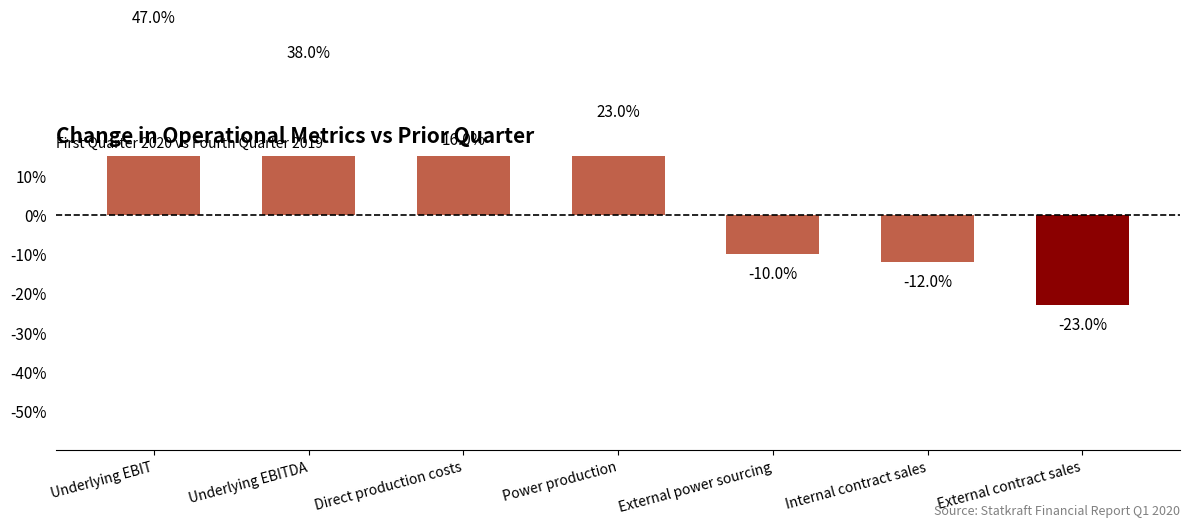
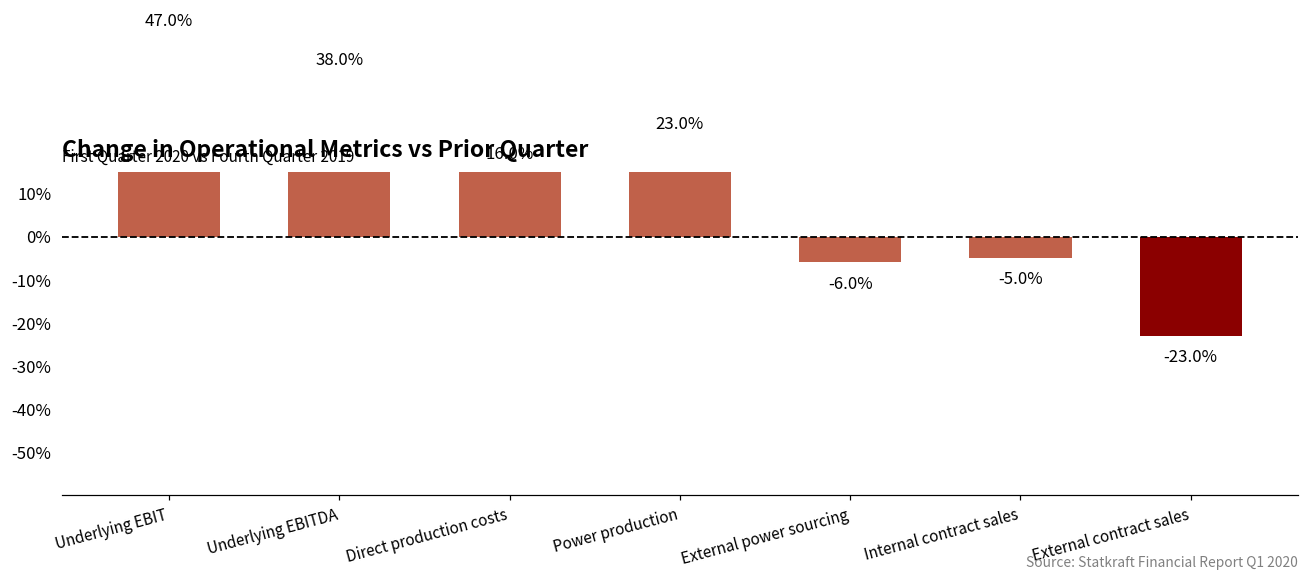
External power sourcing: -10.0% -> -6.0%
Internal contract sales: -12.0% -> -5.0%
